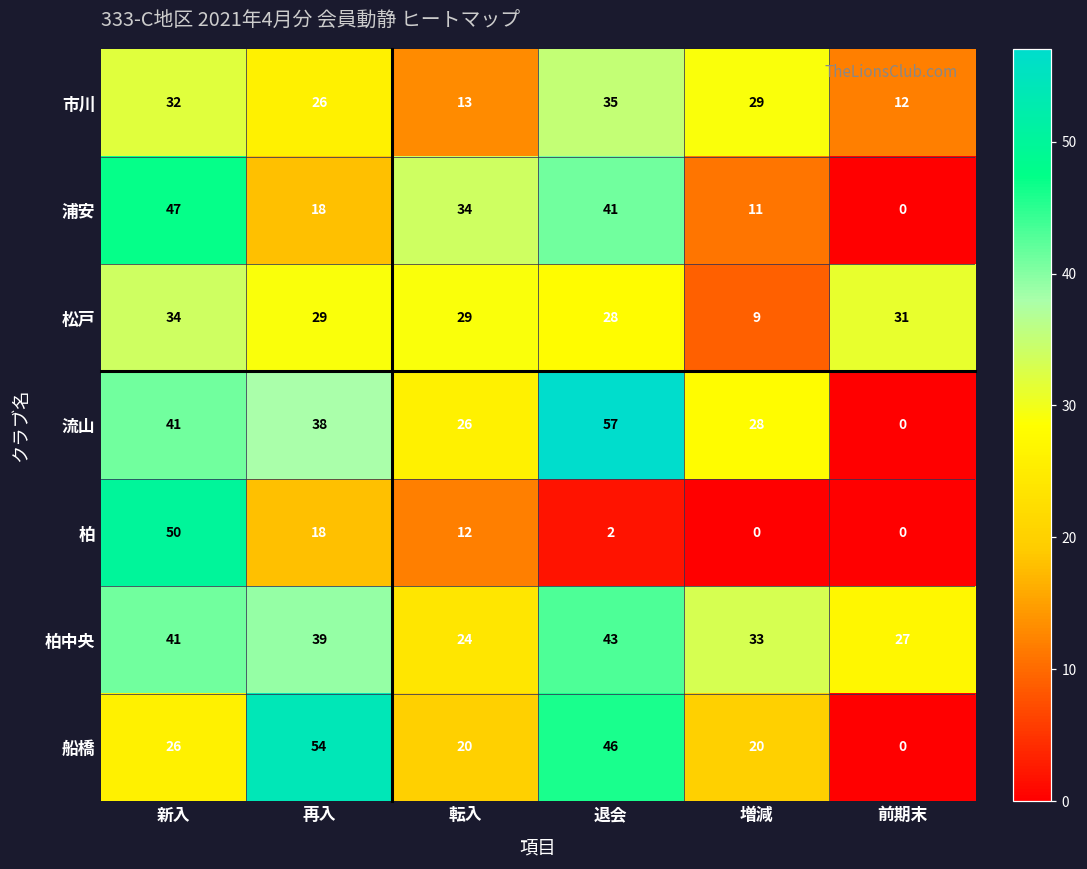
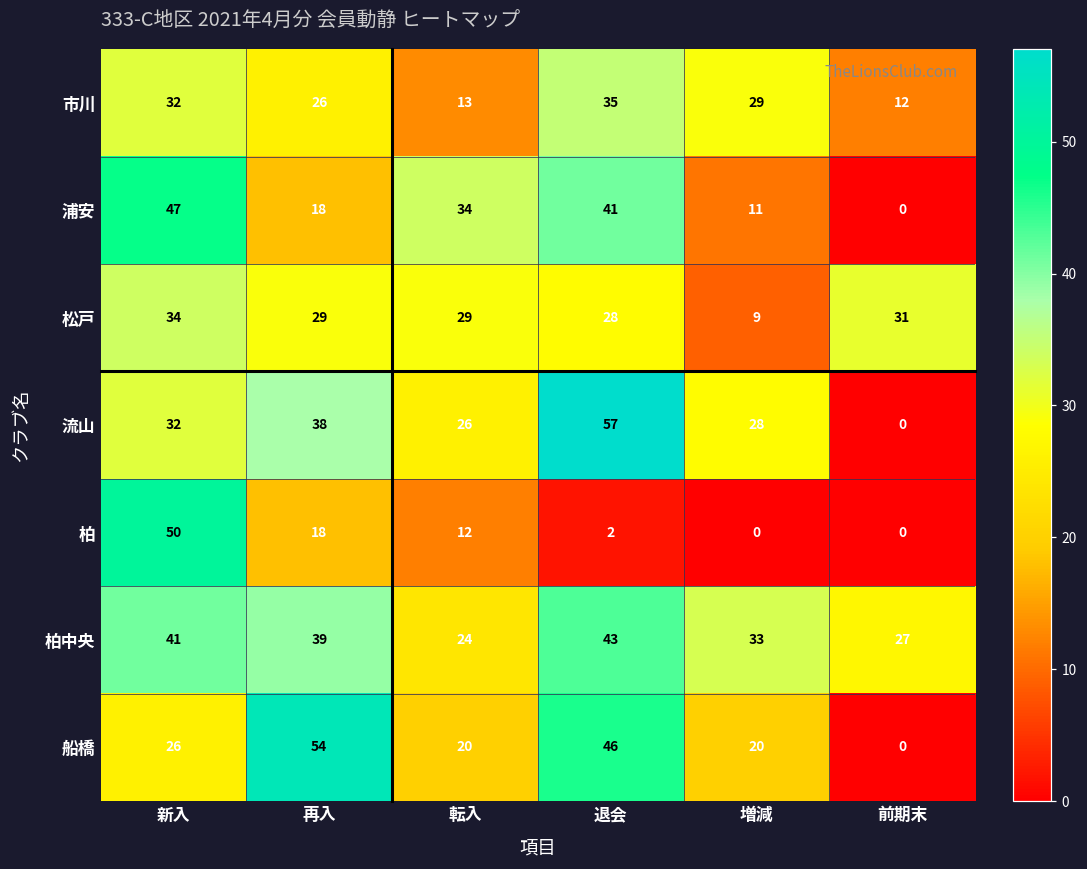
流山, 新入: 41 -> 32
